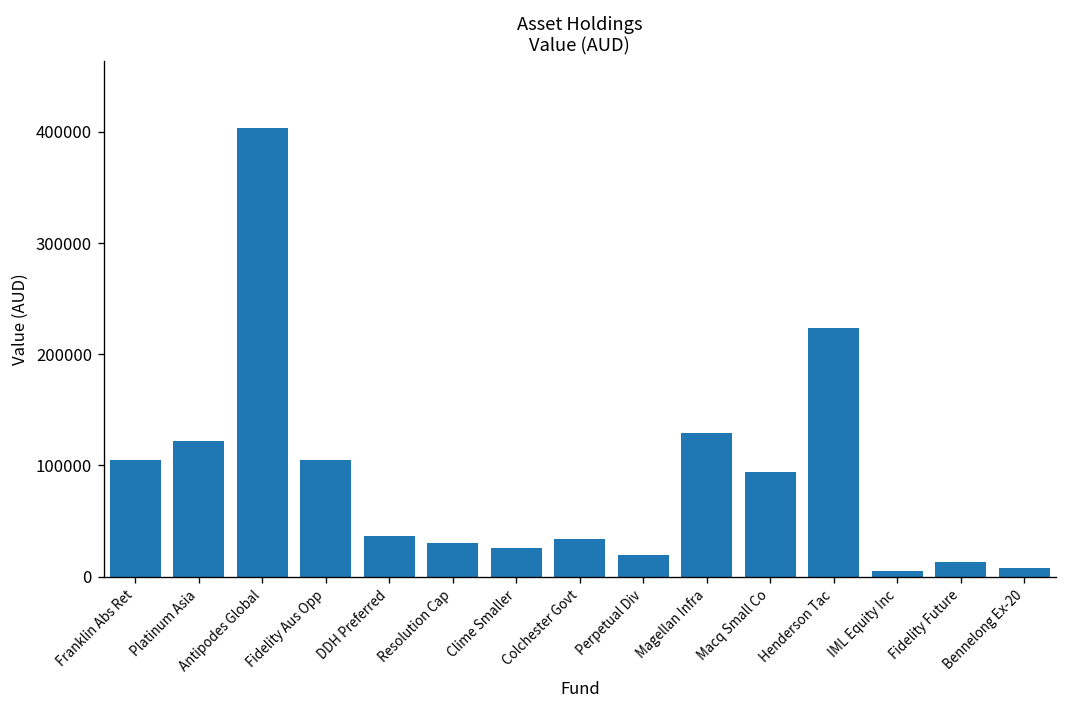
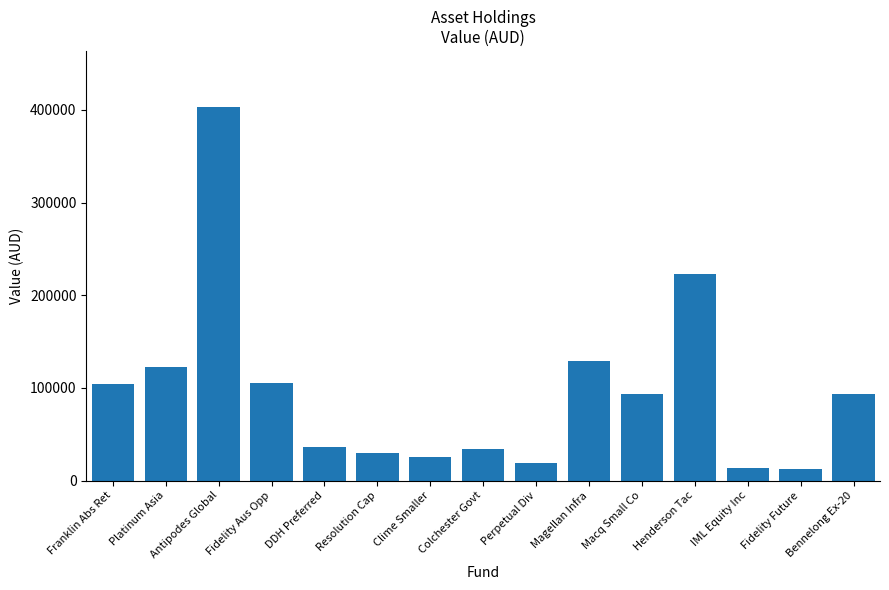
IML Equity Inc: 0 -> 10000
Bennelong Ex-20: 10000 -> 90000
